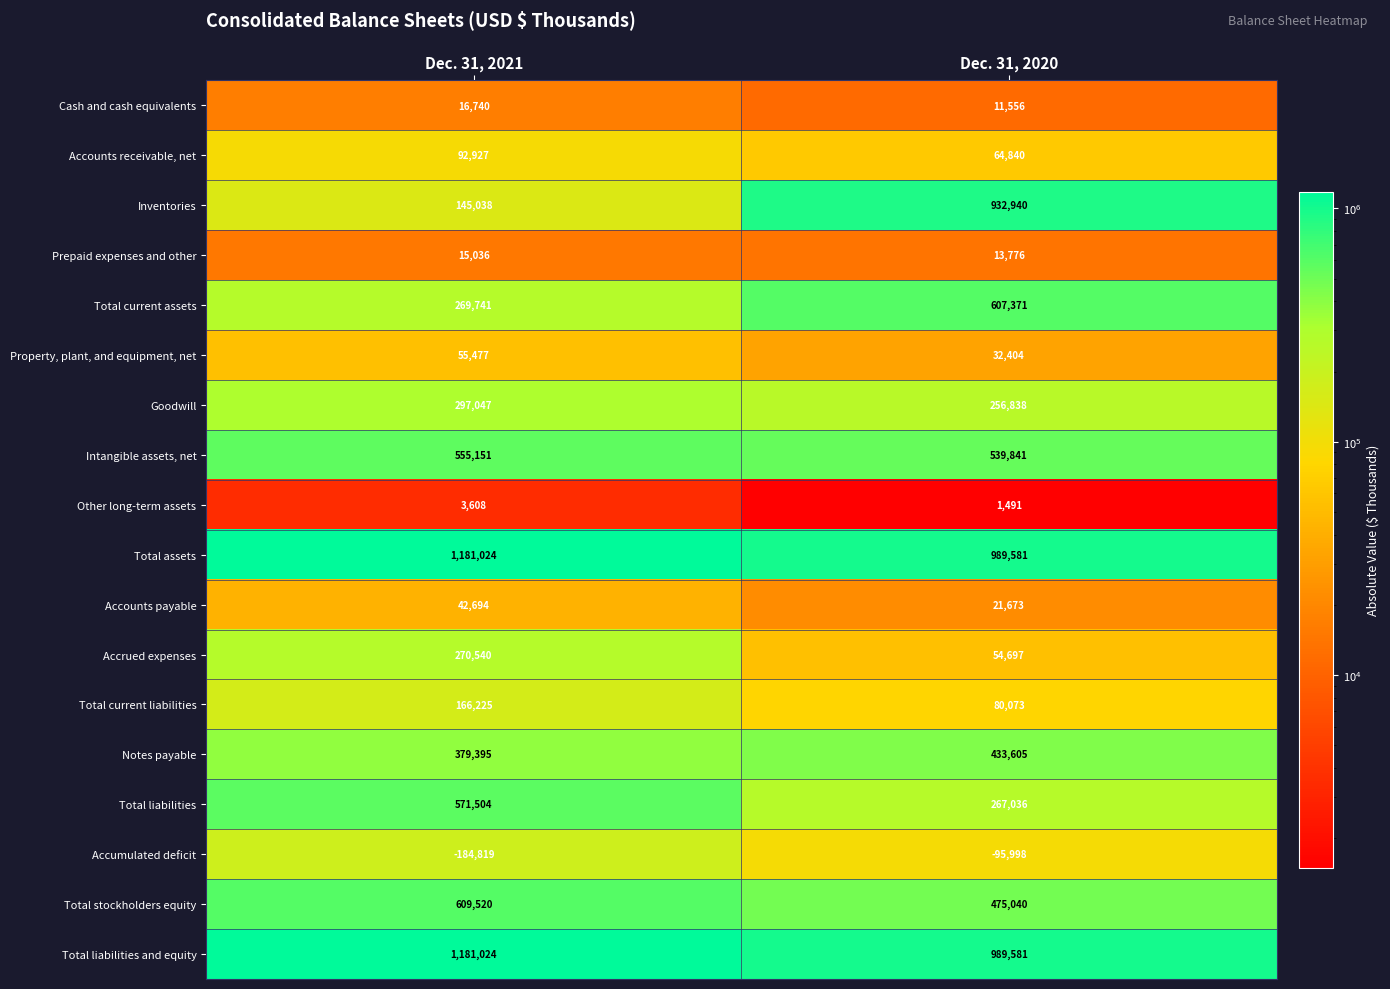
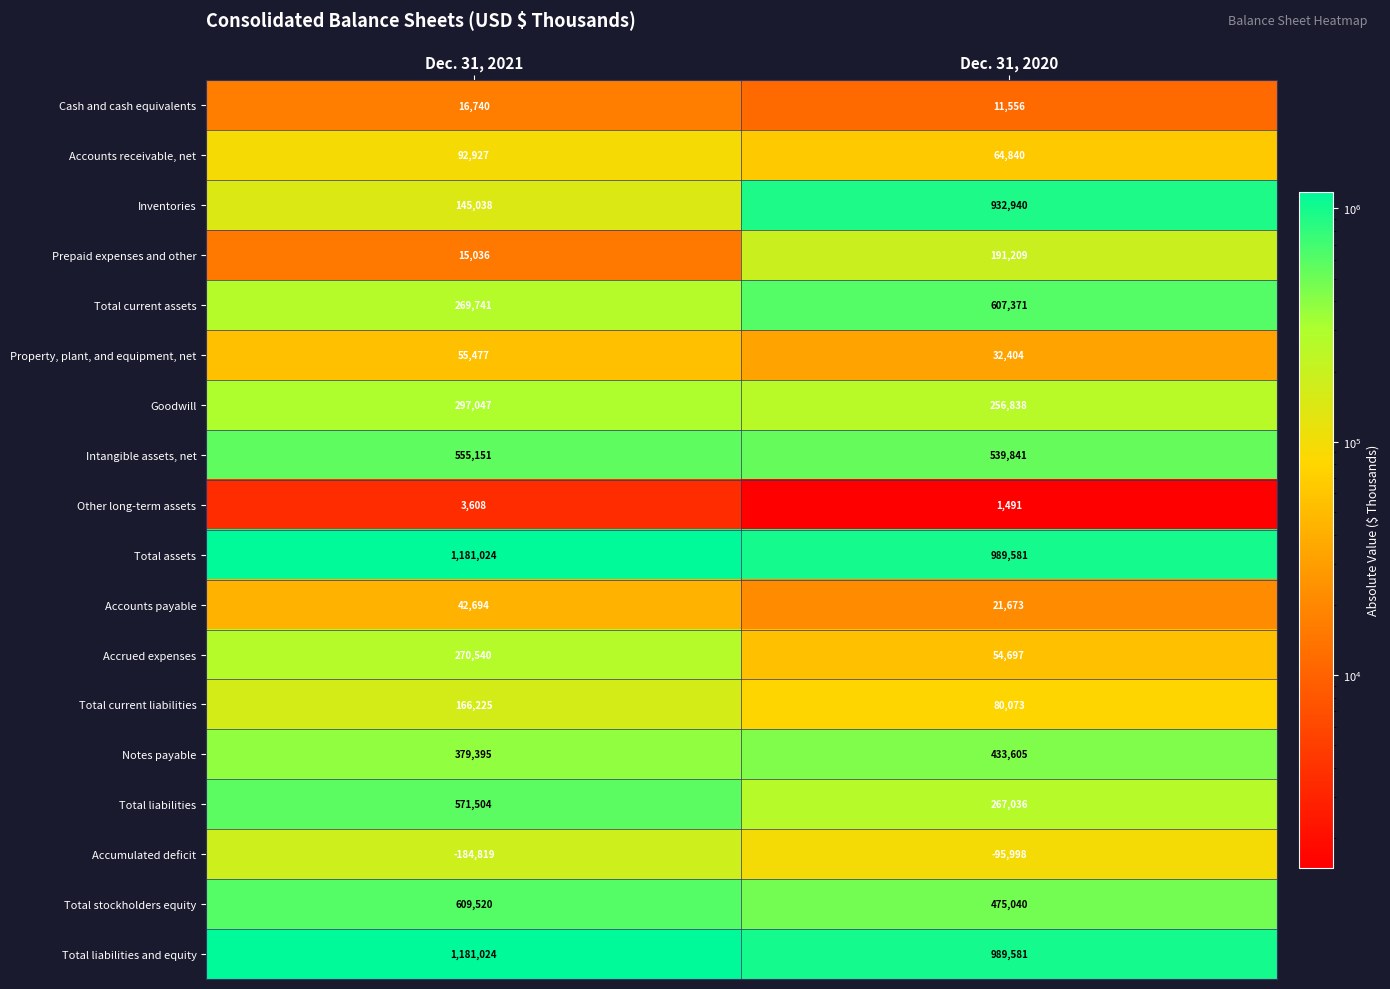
Prepaid expenses and other, Dec. 31, 2020: 13,776 -> 191,209
